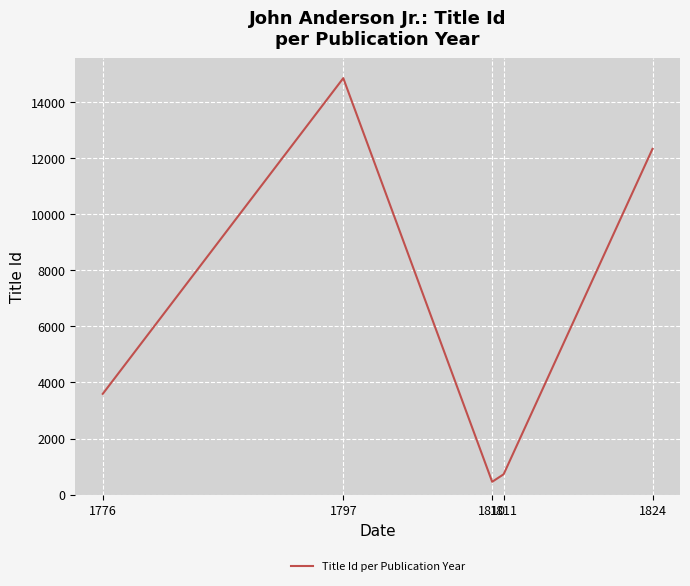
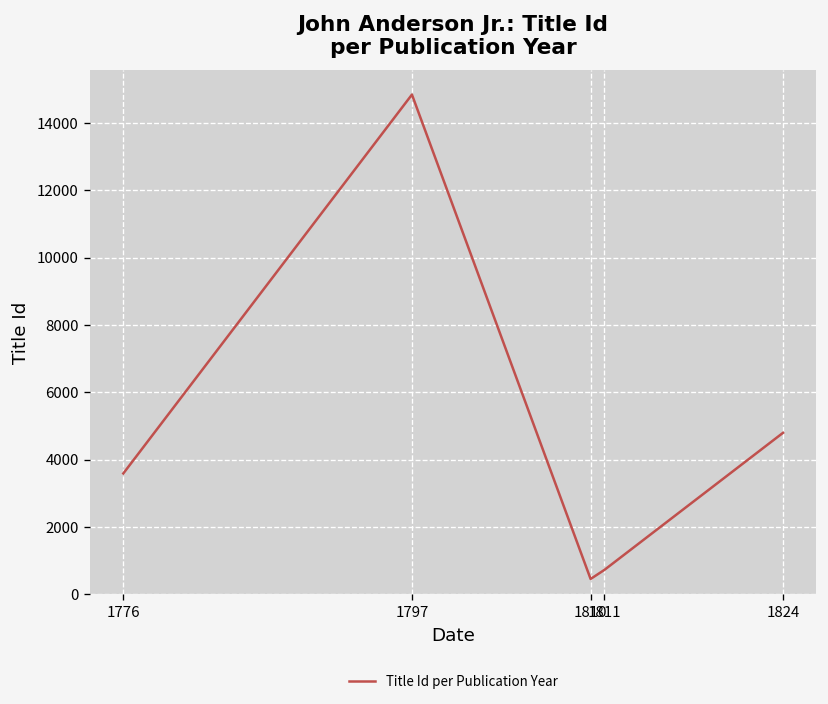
1824: 12300 -> 4800
